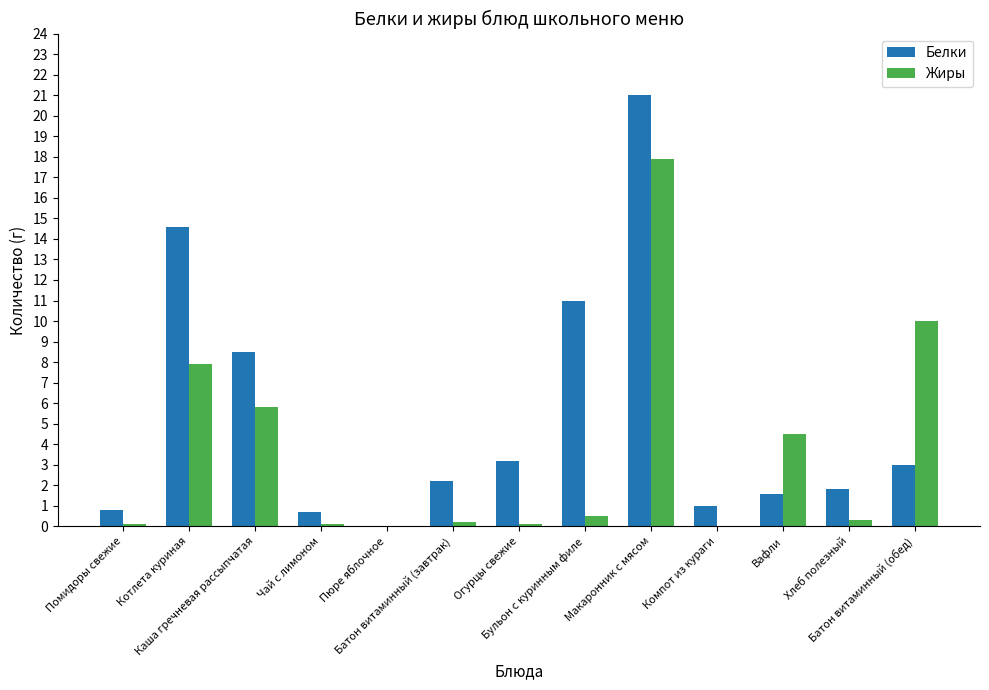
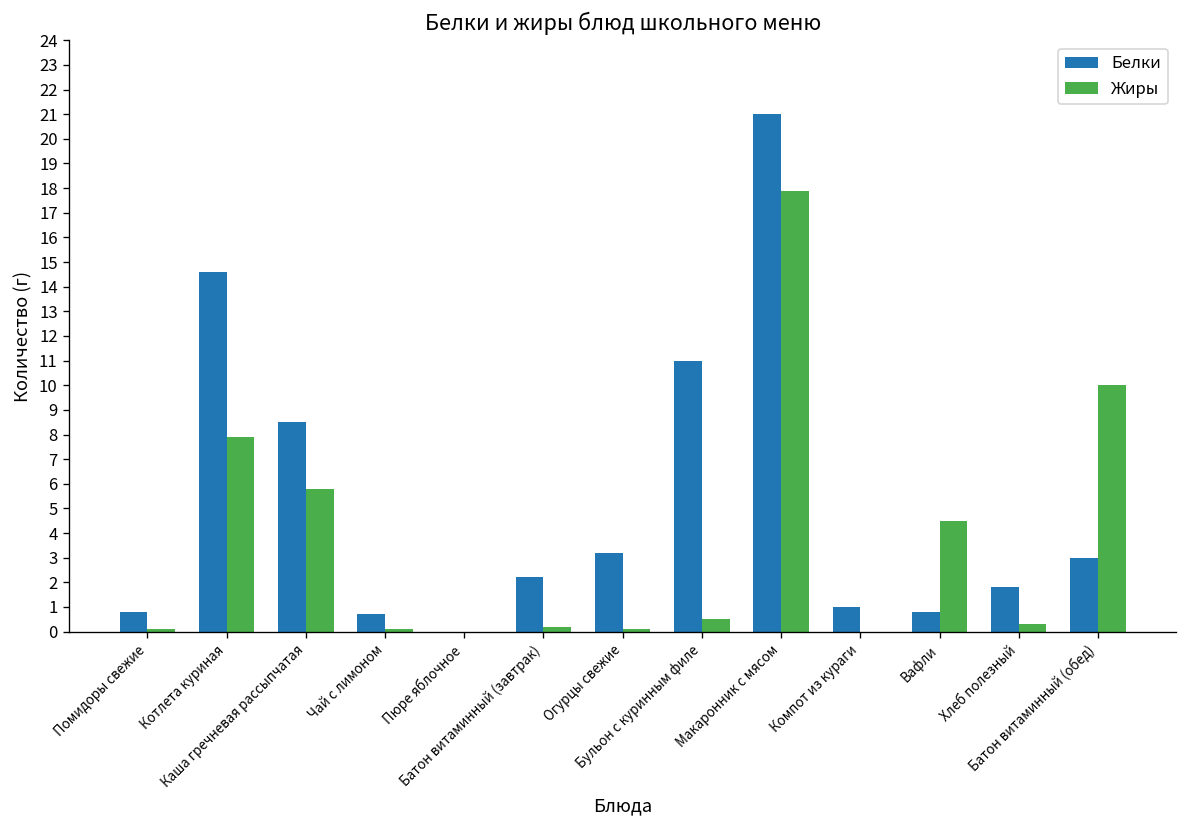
Белки, Вафли: 1.6 -> 0.8
